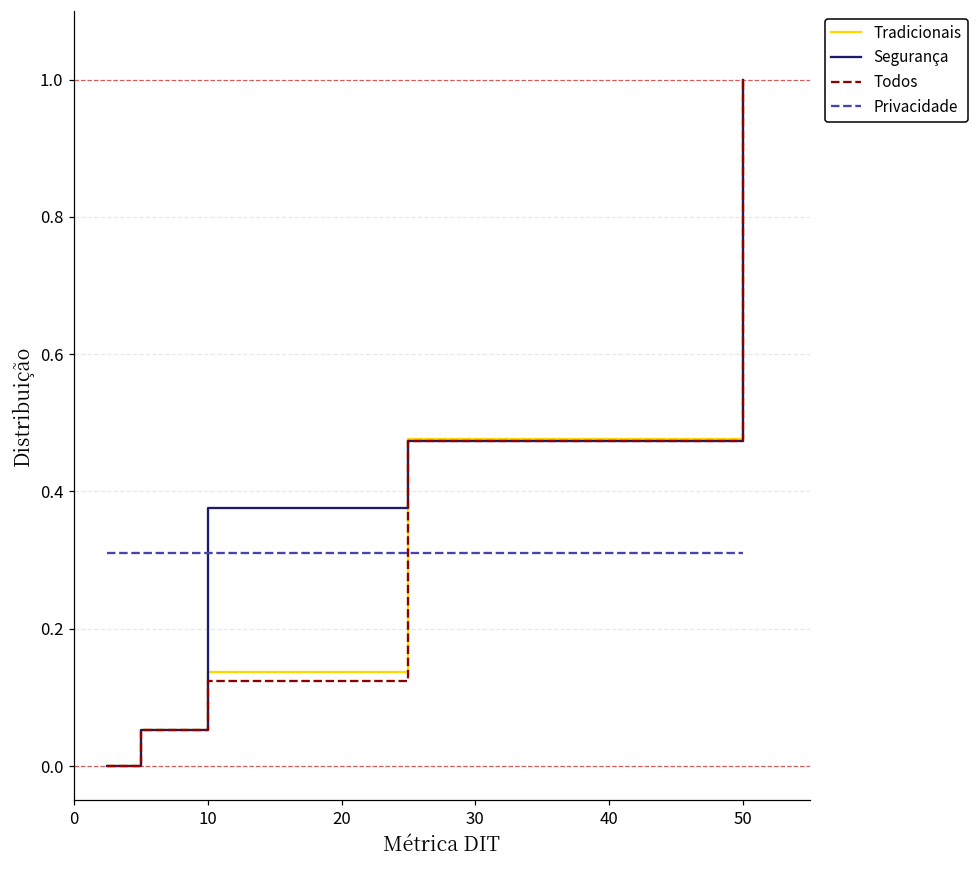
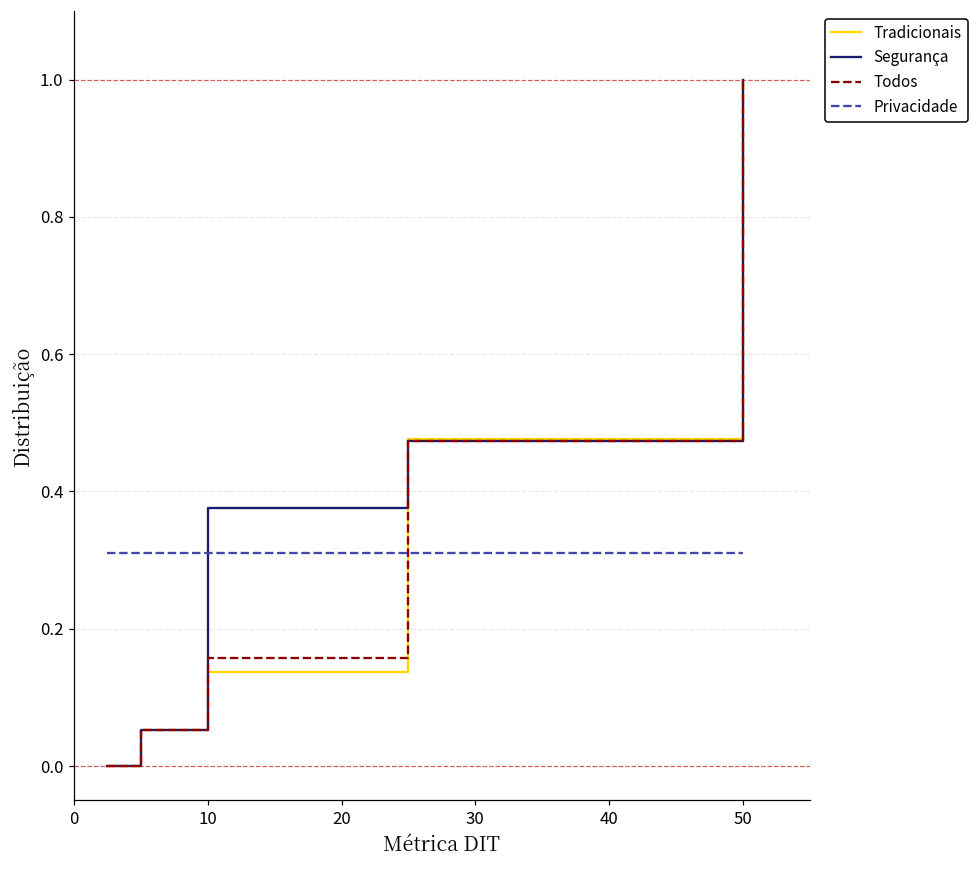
Todos, 10: 0.12 -> 0.16
